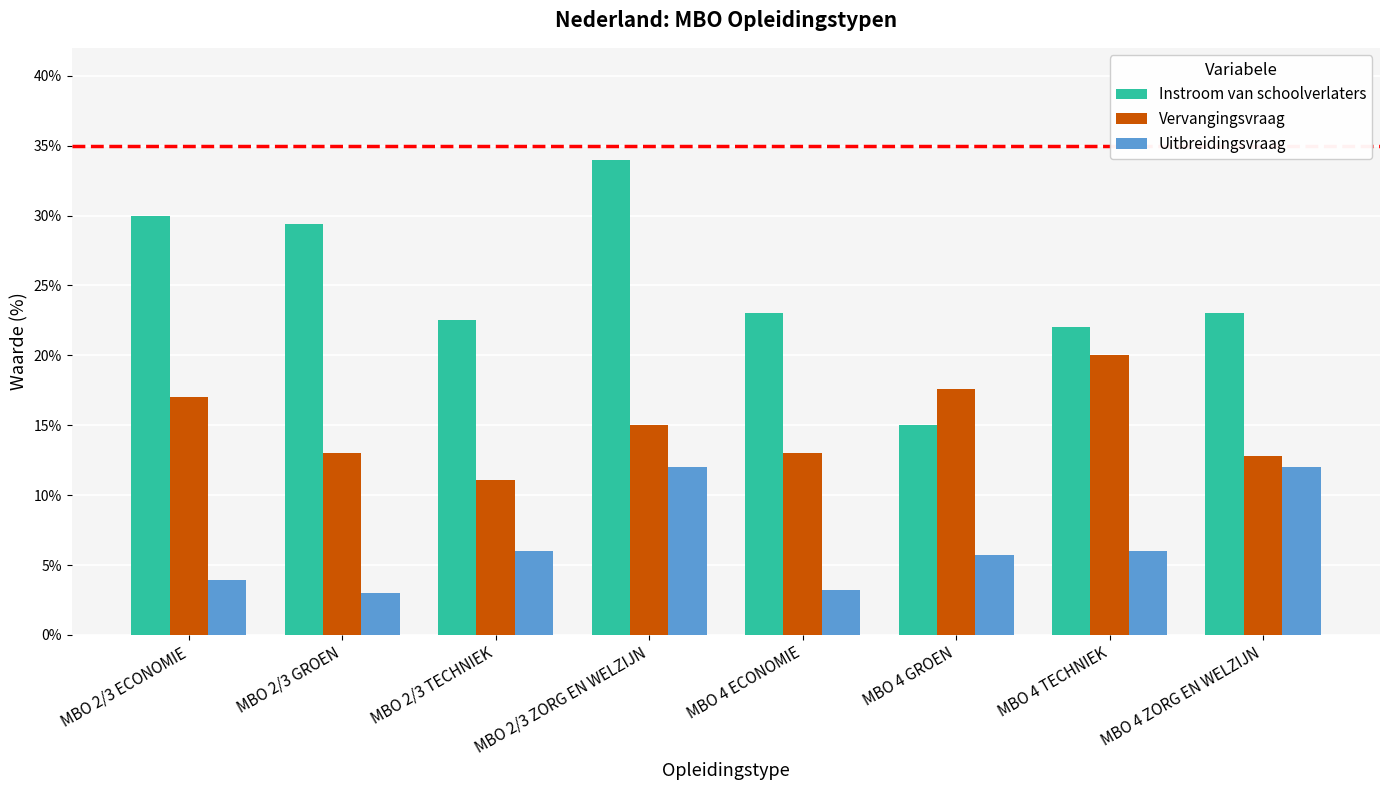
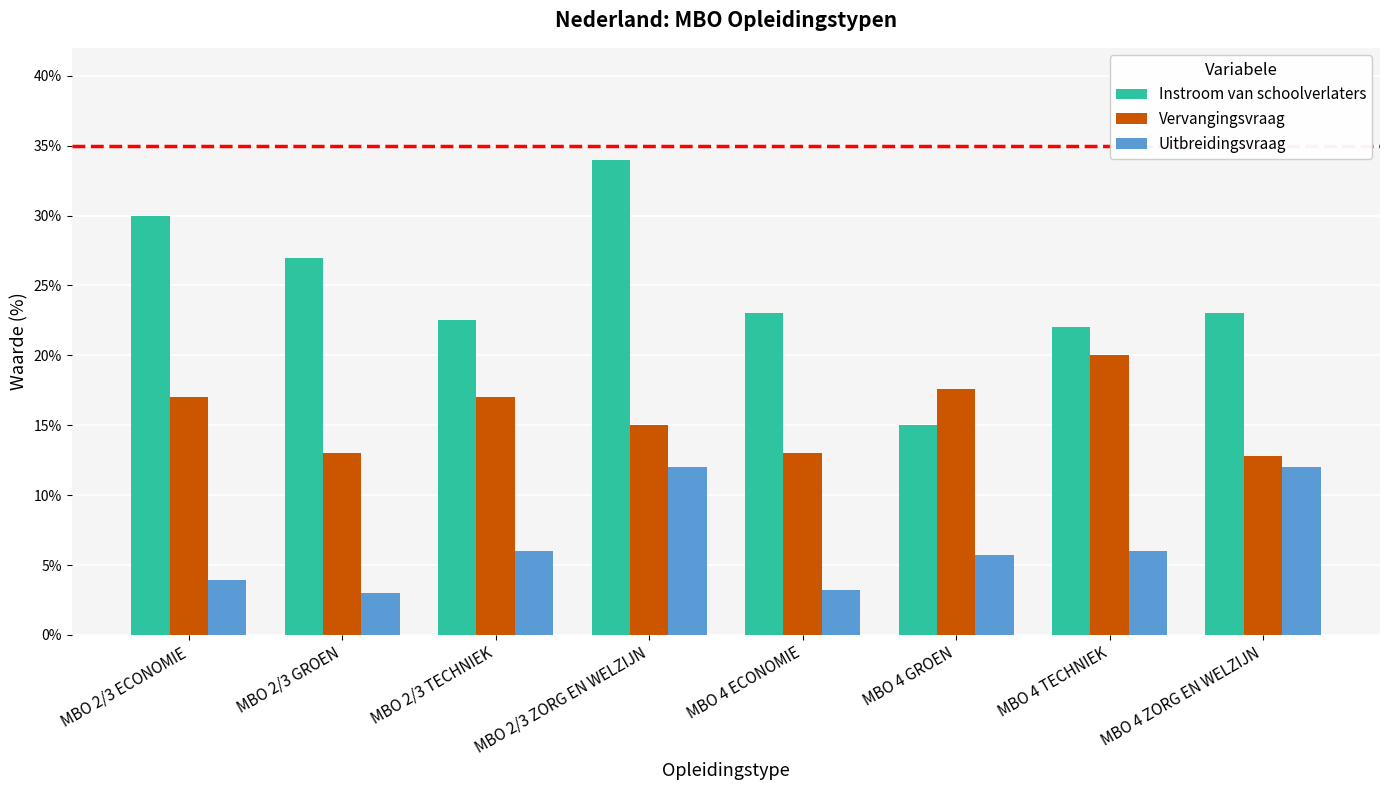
Instroom van schoolverlaters, MBO 2/3 GROEN: 29.4% -> 27.0%
Vervangingsvraag, MBO 2/3 TECHNIEK: 11.1% -> 17.0%
